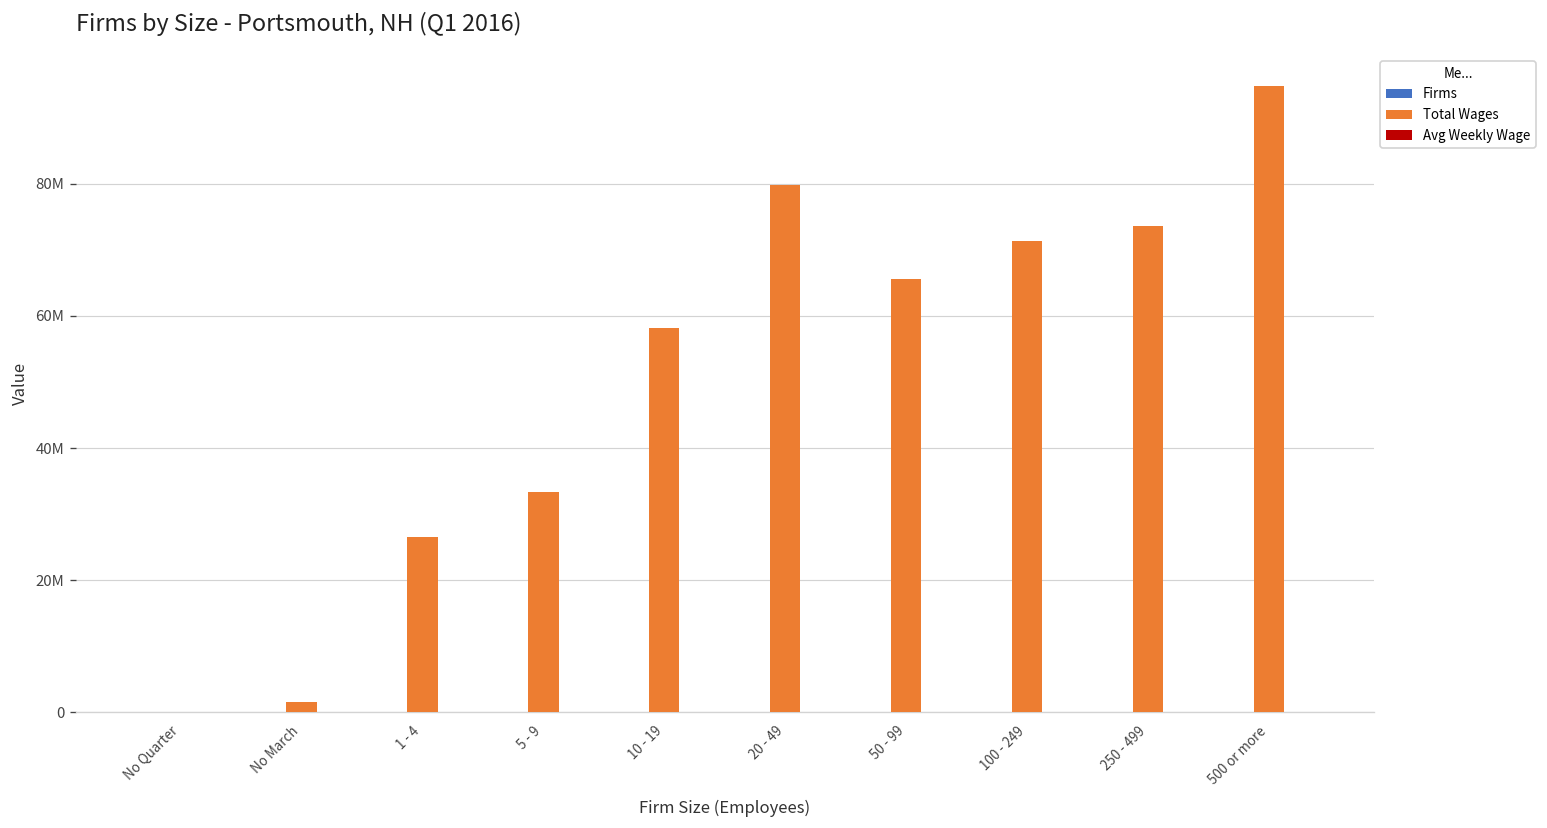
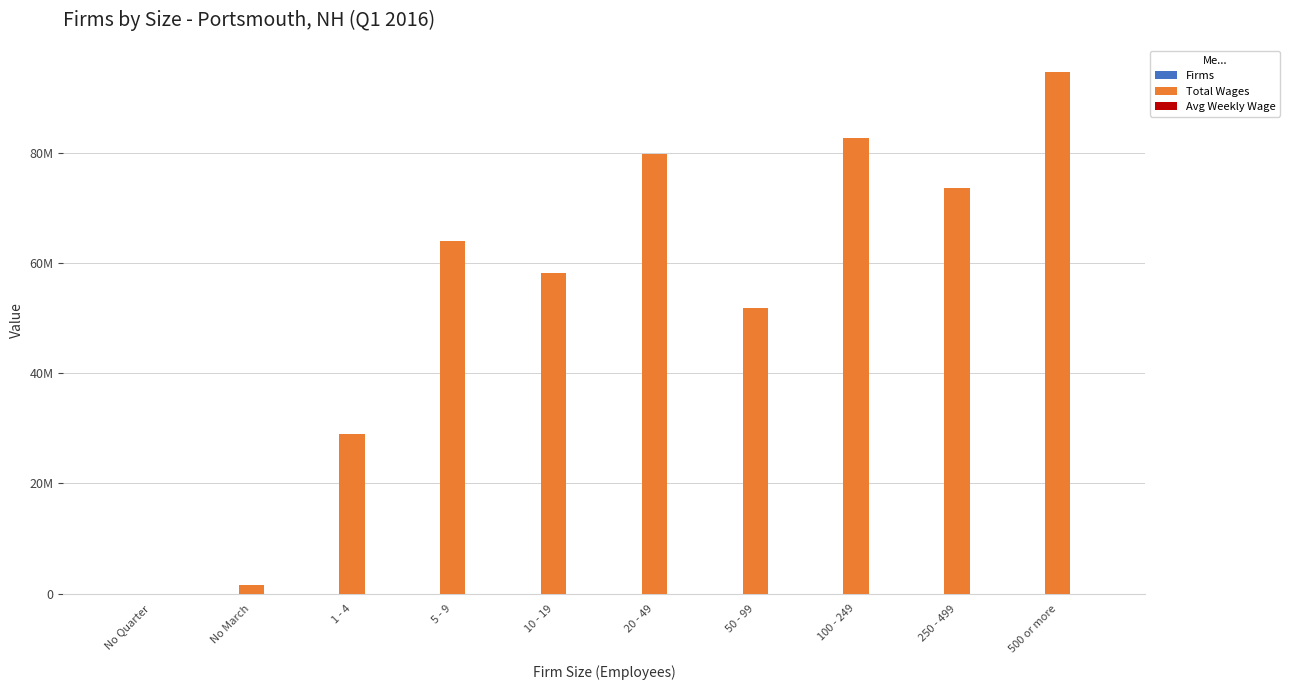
Total Wages, 1 - 4: 27000000 -> 29000000
Total Wages, 5 - 9: 33000000 -> 64000000
Total Wages, 50 - 99: 66000000 -> 52000000
Total Wages, 100 - 249: 71000000 -> 83000000
